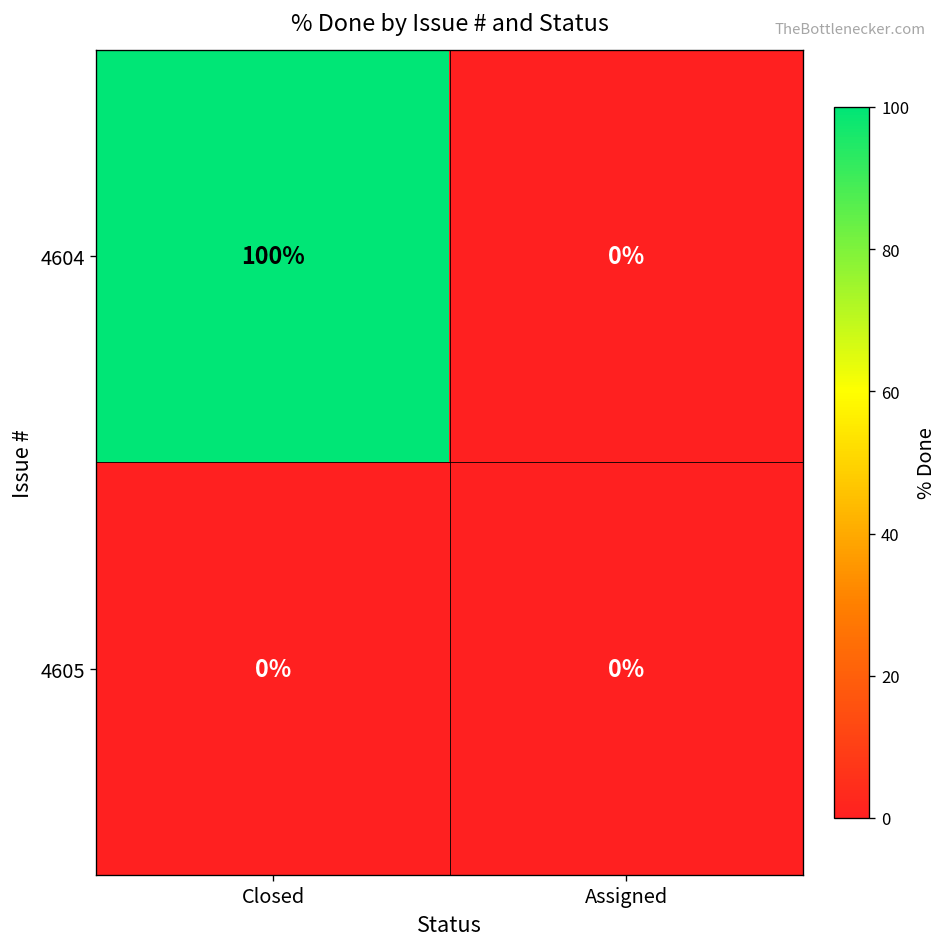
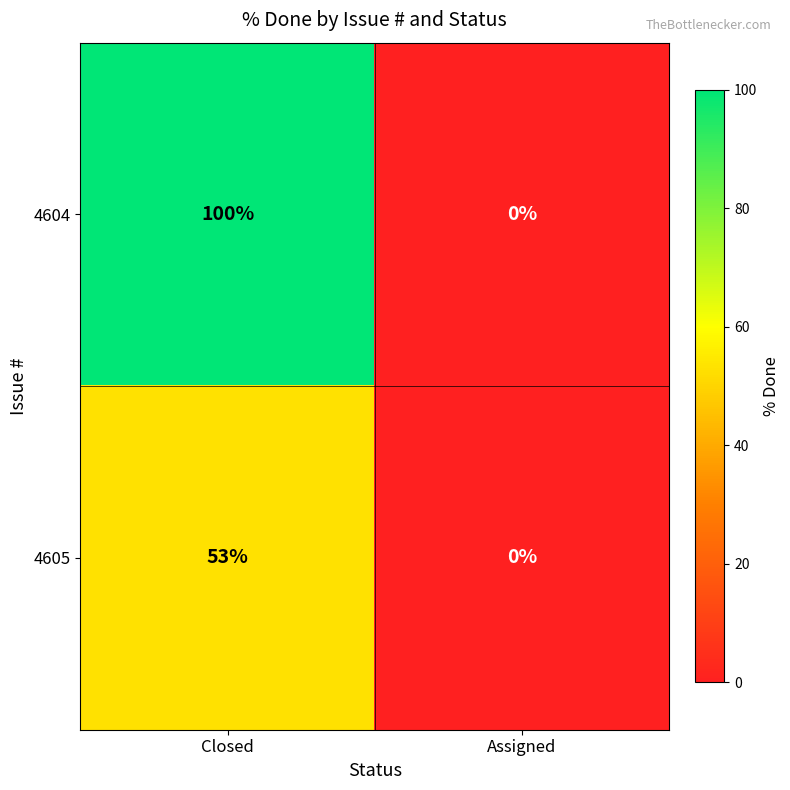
4605, Closed: 0% -> 53%
